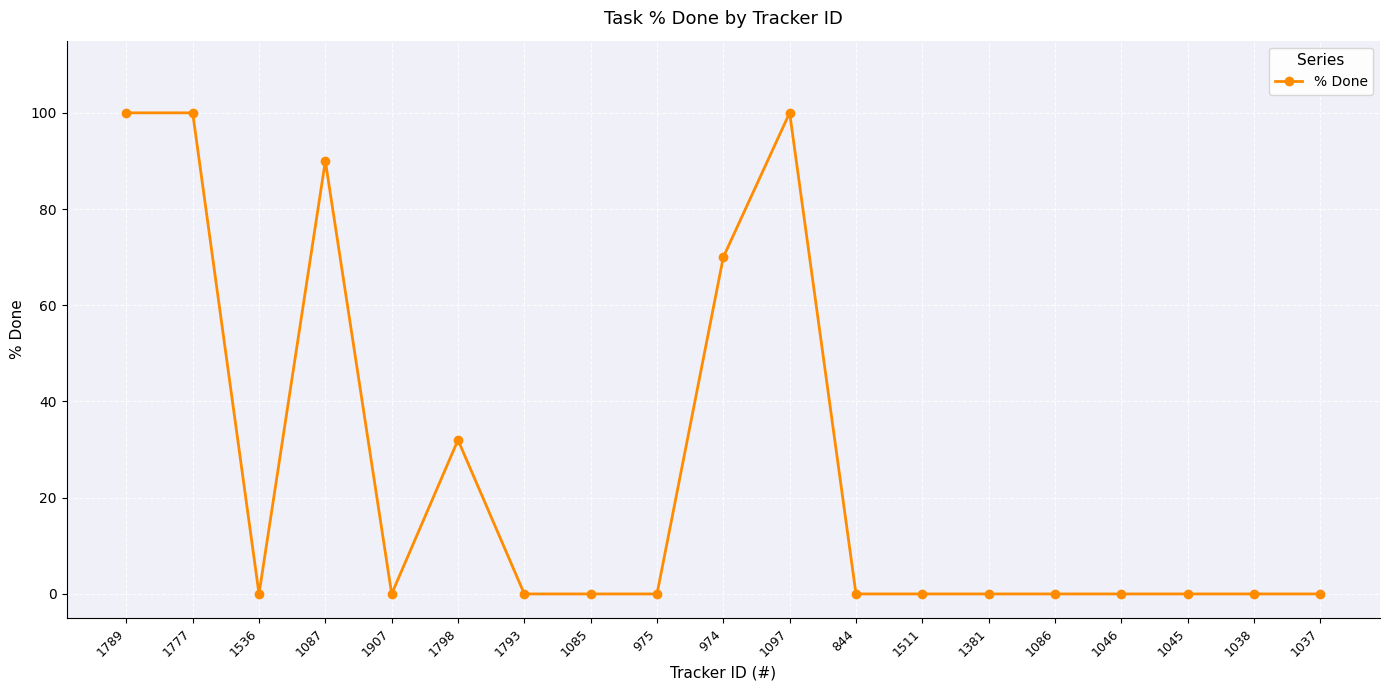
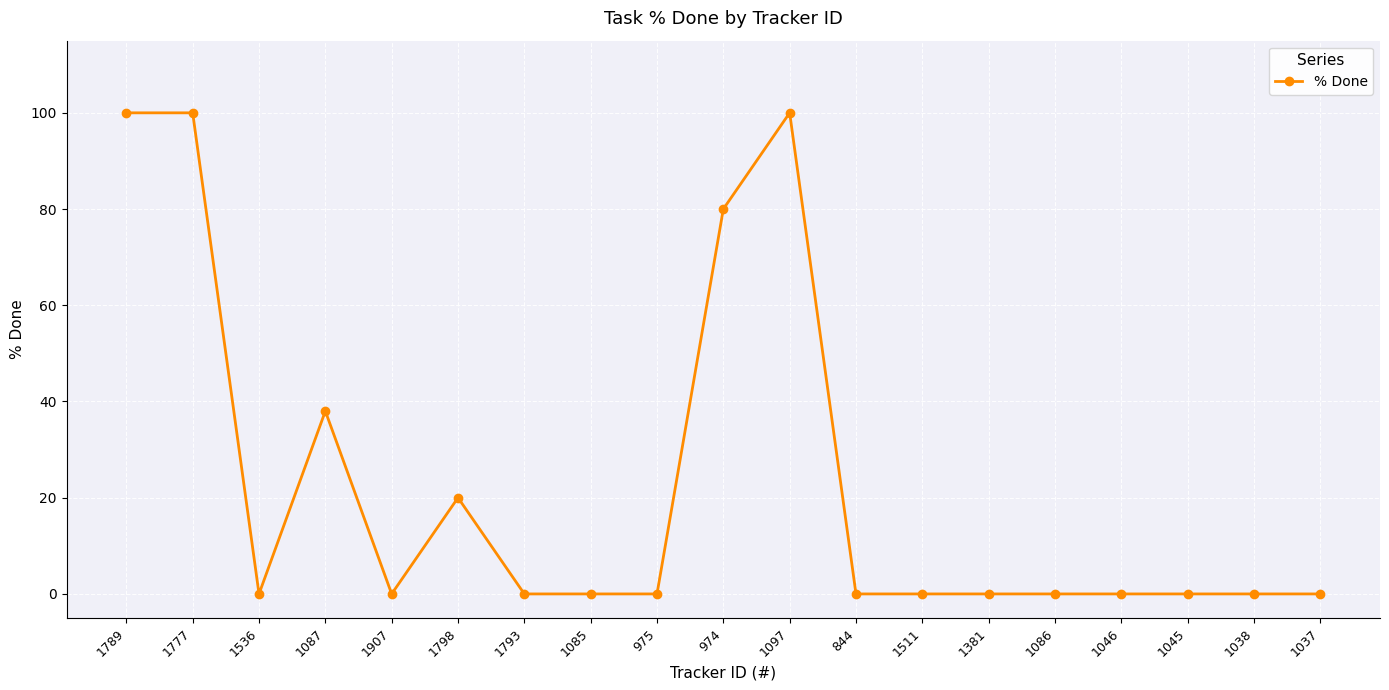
1087: 90 -> 38
1798: 32 -> 20
974: 70 -> 80
